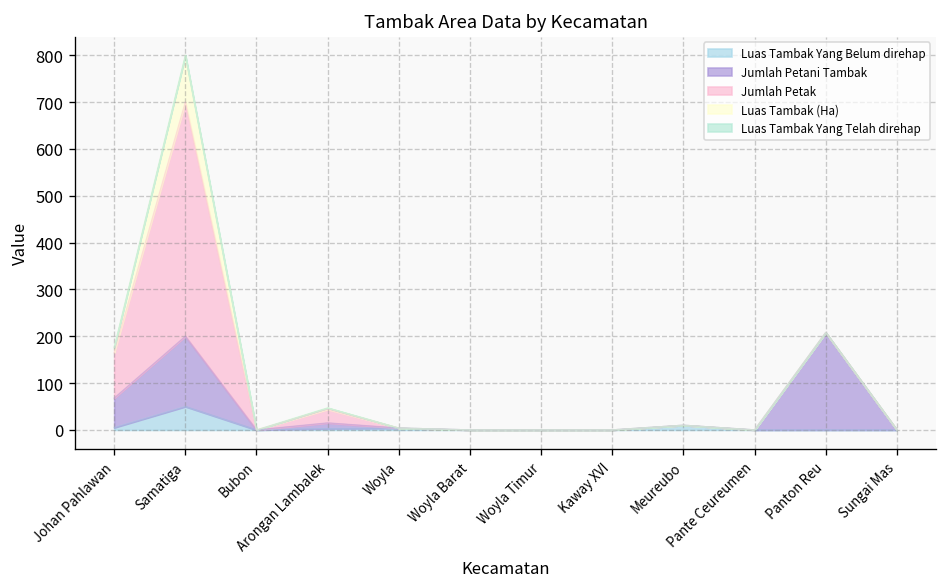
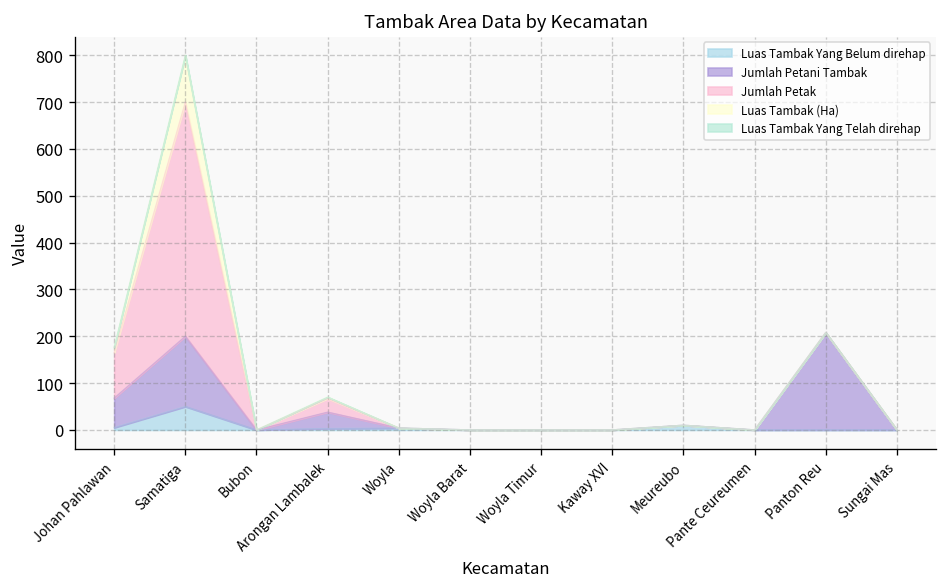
Jumlah Petani Tambak, Arongan Lambalek: 10 -> 40
